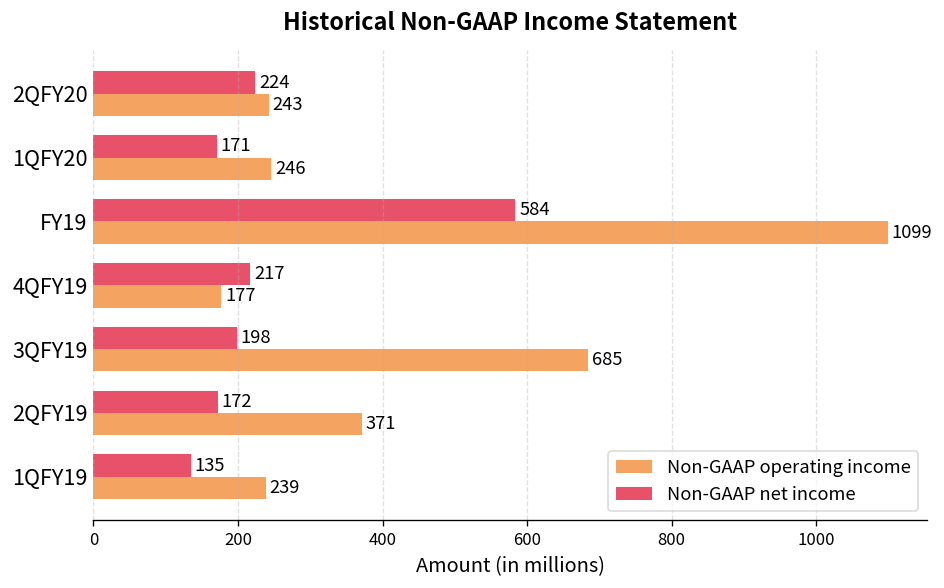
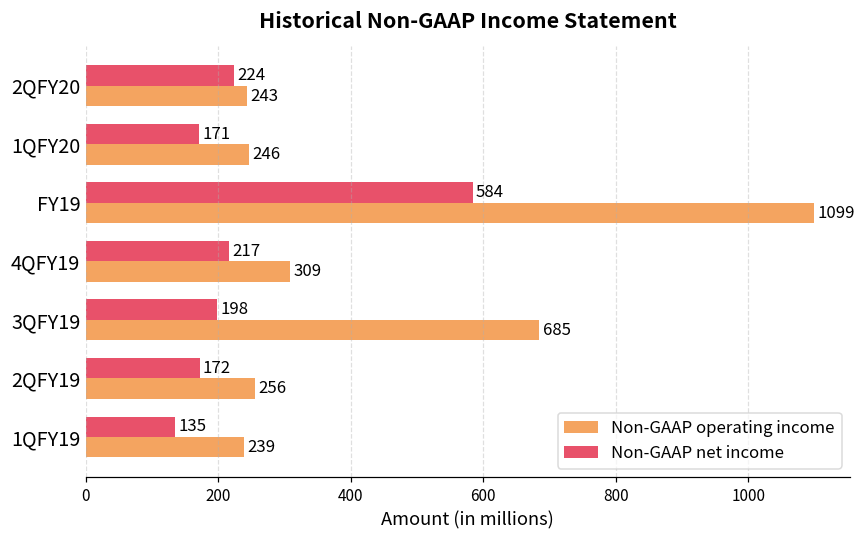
Non-GAAP operating income, 4QFY19: 177 -> 309
Non-GAAP operating income, 2QFY19: 371 -> 256
